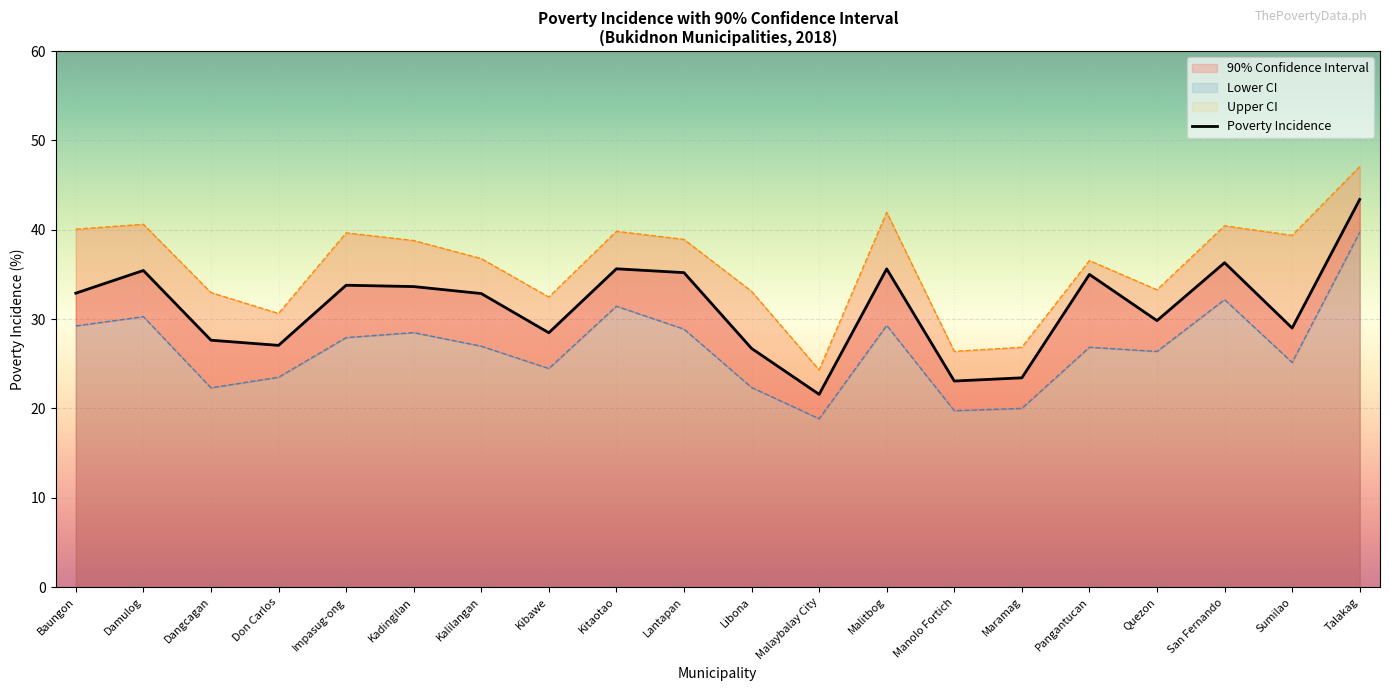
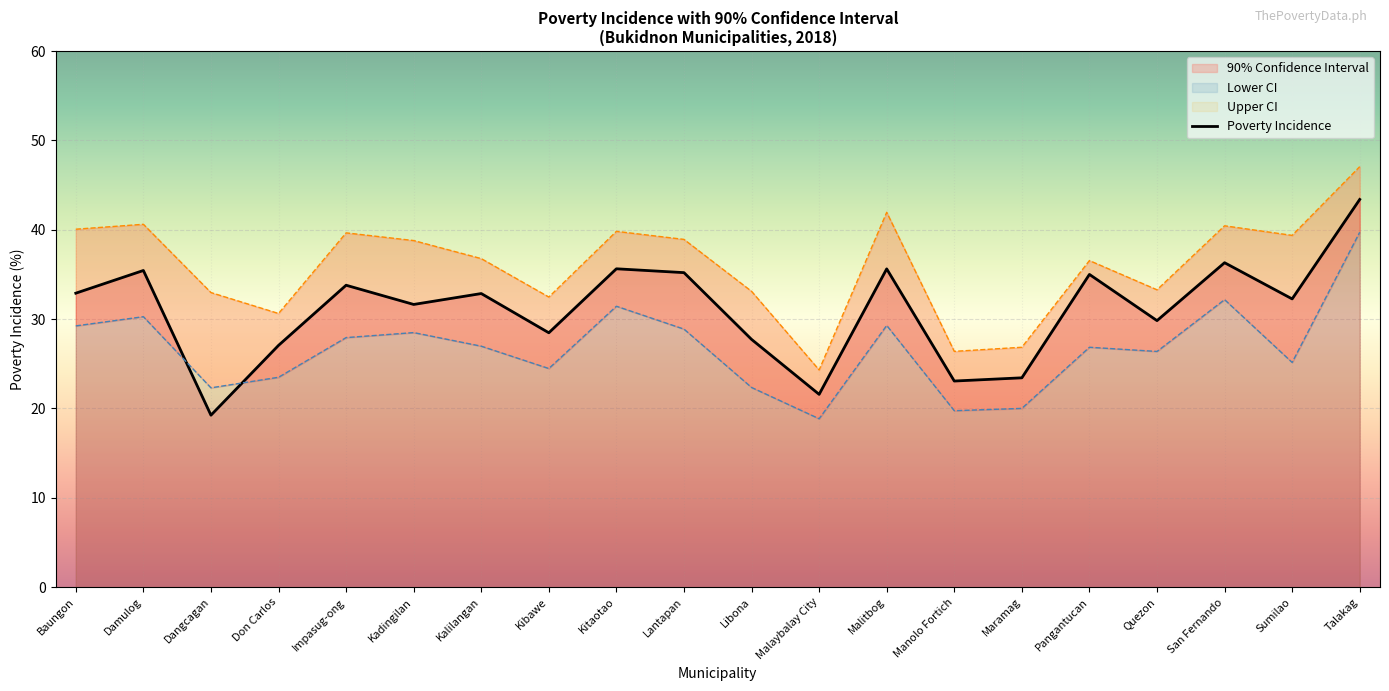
Poverty Incidence, Dangcagan: 28 -> 19
Poverty Incidence, Kadingilan: 34 -> 32
Poverty Incidence, Libona: 27 -> 28
Poverty Incidence, Sumilao: 29 -> 32
